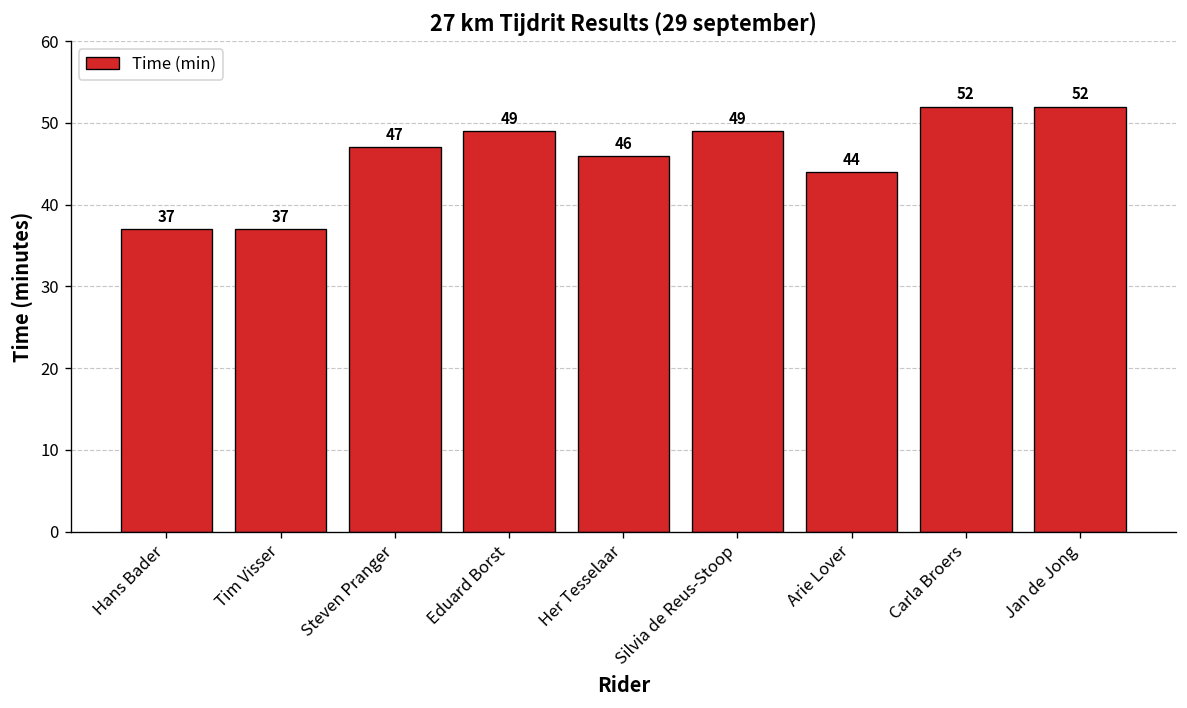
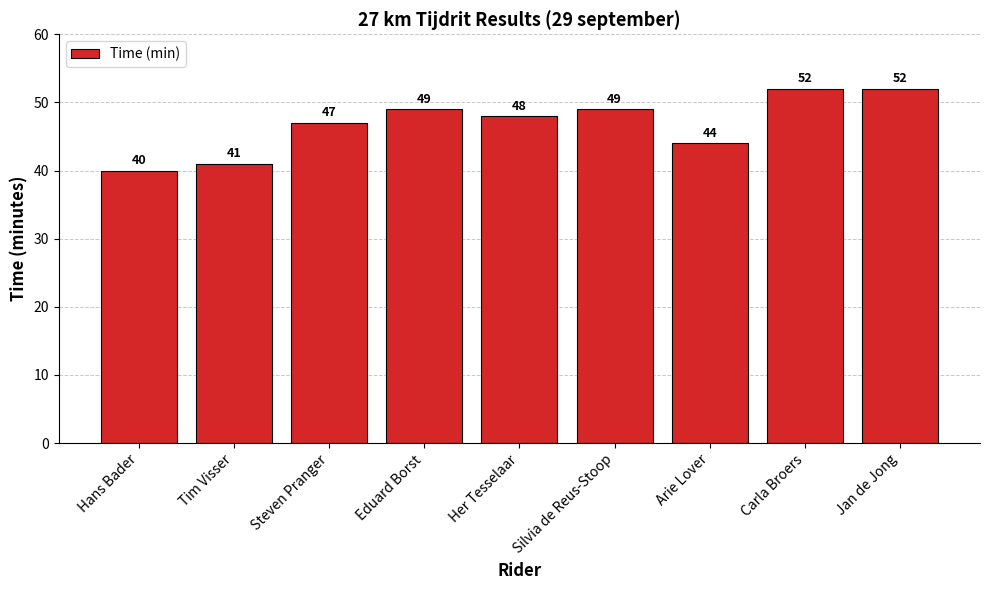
Hans Bader: 37 -> 40
Tim Visser: 37 -> 41
Her Tesselaar: 46 -> 48
